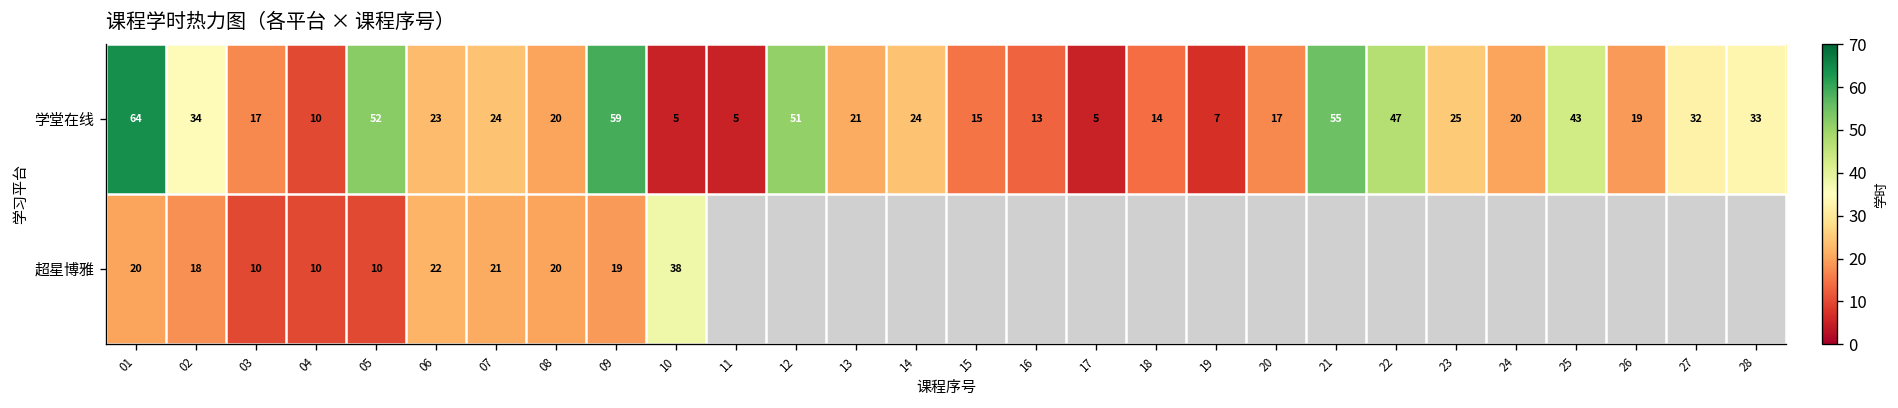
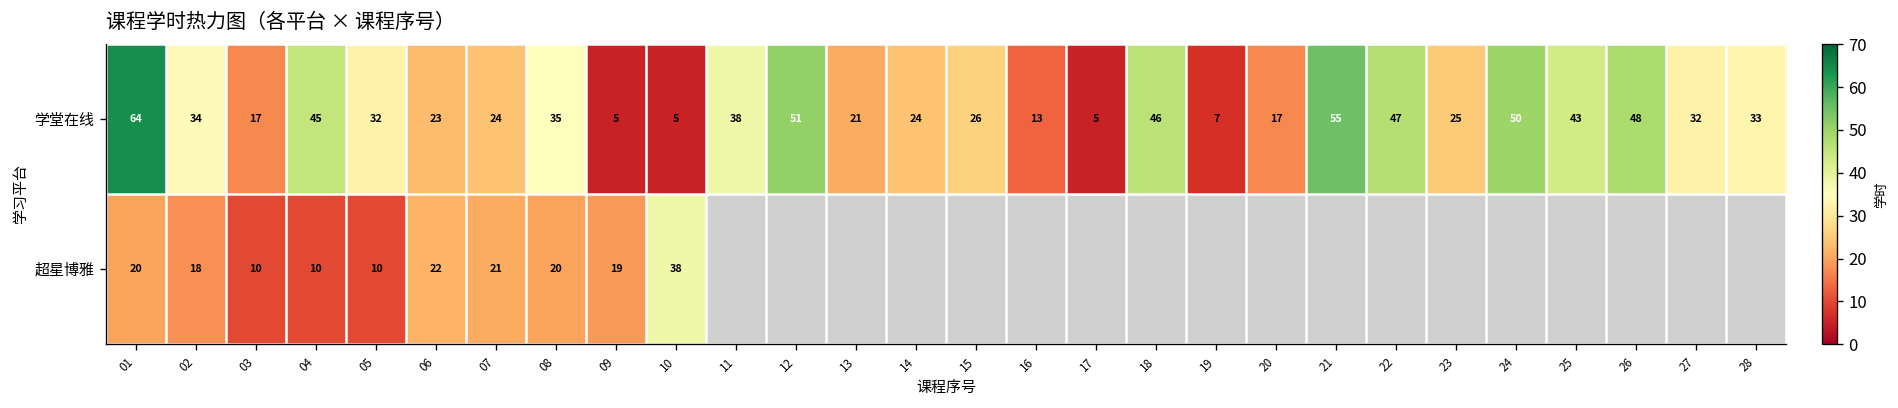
学堂在线, 04: 10 -> 45
学堂在线, 05: 52 -> 32
学堂在线, 08: 20 -> 35
学堂在线, 09: 59 -> 5
学堂在线, 11: 5 -> 38
学堂在线, 15: 15 -> 26
学堂在线, 18: 14 -> 46
学堂在线, 24: 20 -> 50
学堂在线, 26: 19 -> 48
